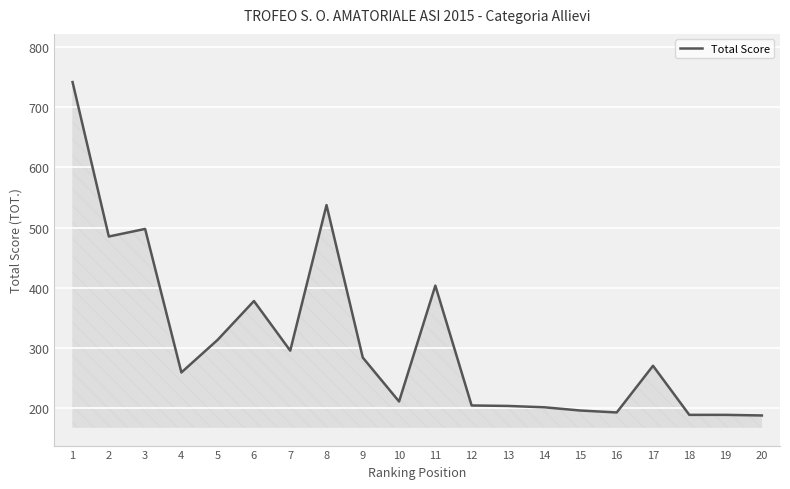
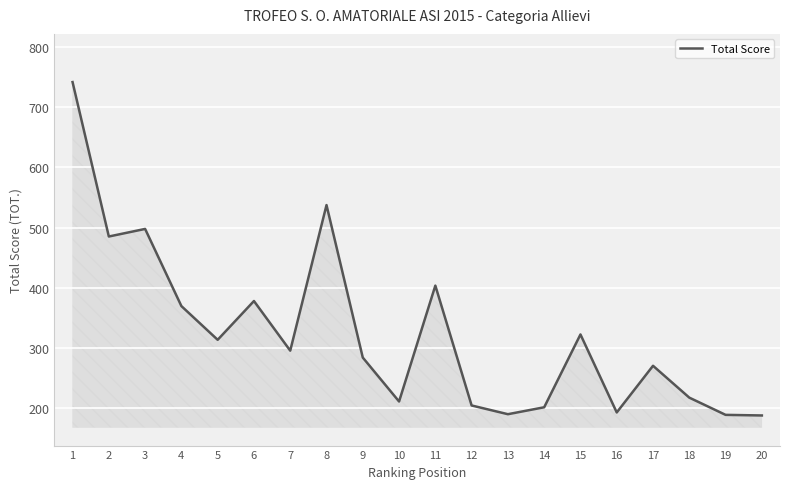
4: 260 -> 370
13: 200 -> 190
15: 200 -> 320
18: 190 -> 220
